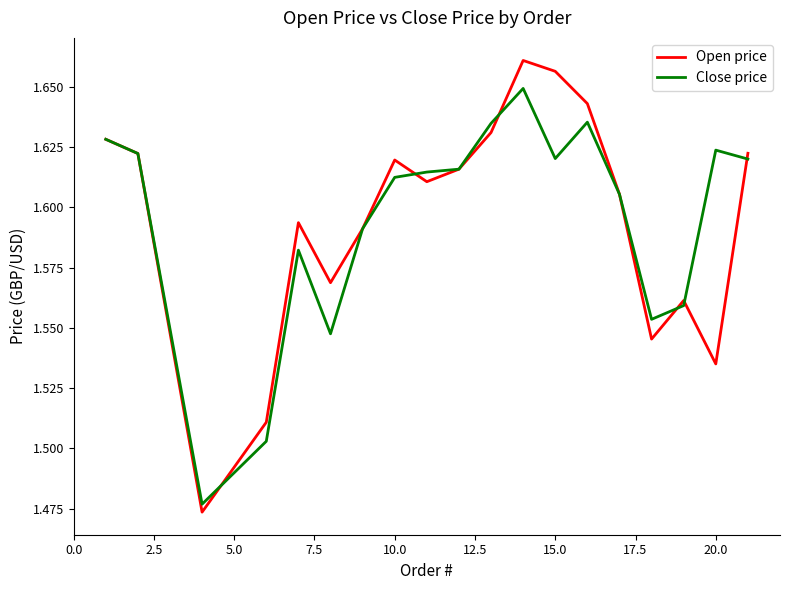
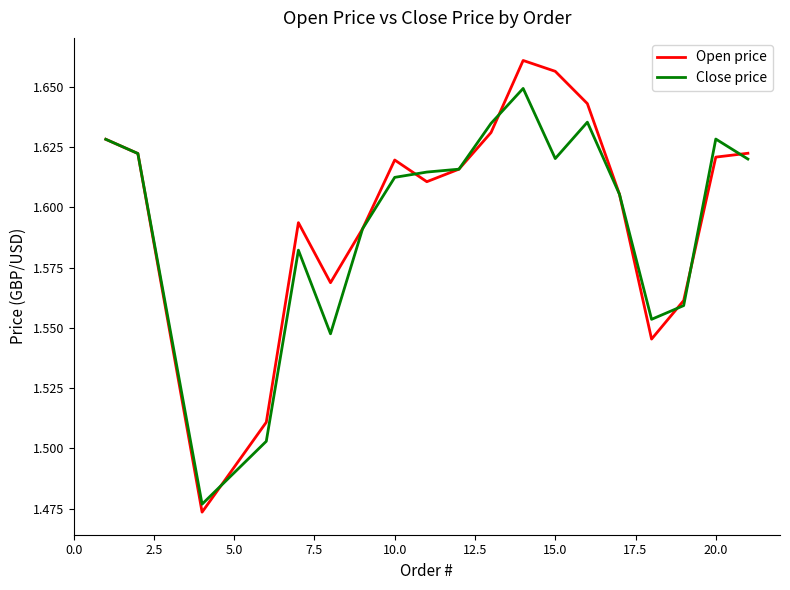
Open price, 20.0: 1.535 -> 1.621
Close price, 20.0: 1.624 -> 1.628
